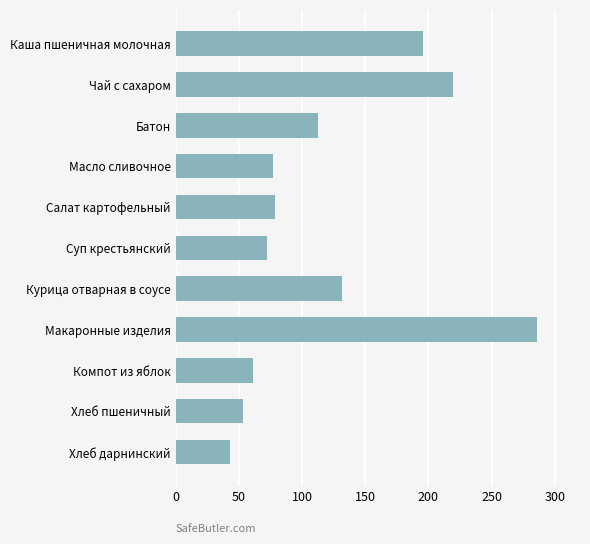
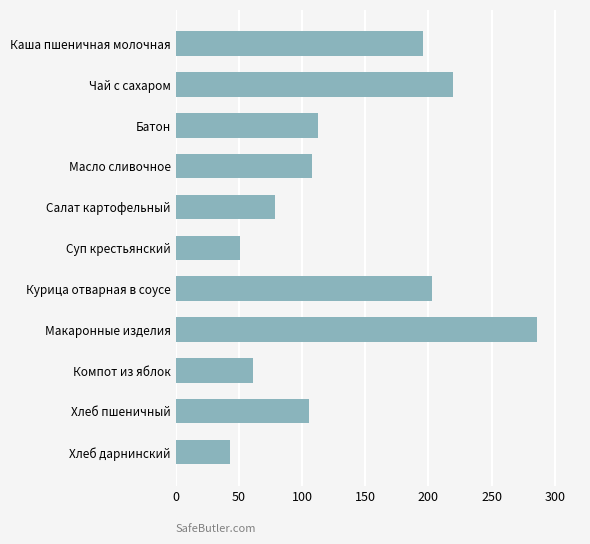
Масло сливочное: 77 -> 108
Суп крестьянский: 72 -> 51
Курица отварная в соусе: 131 -> 203
Хлеб пшеничный: 54 -> 105
